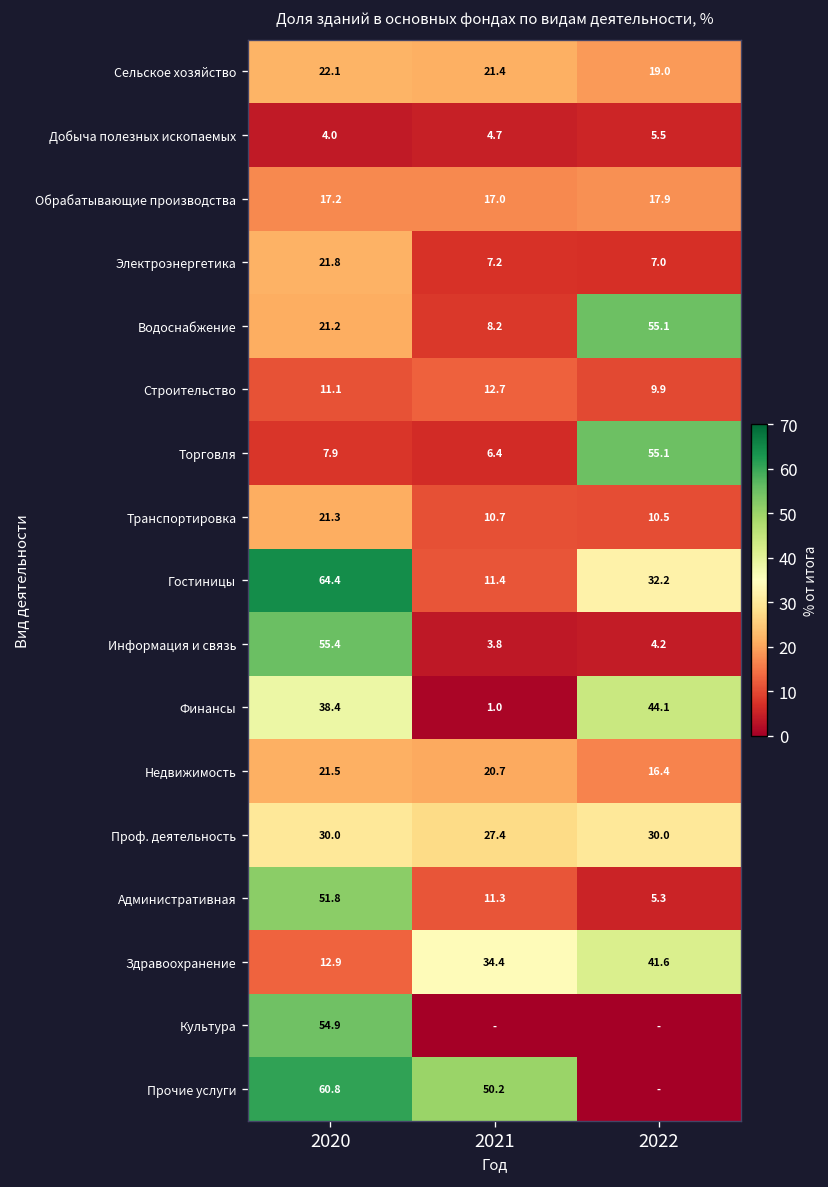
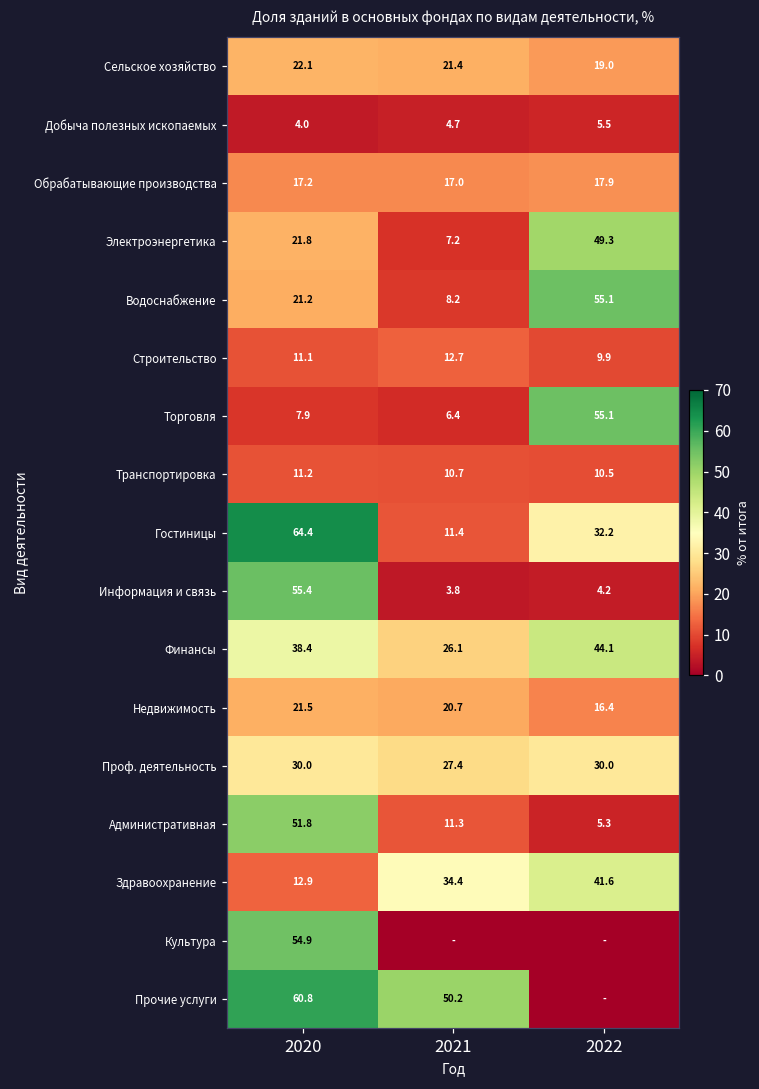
Электроэнергетика, 2022: 7.0 -> 49.3
Транспортировка, 2020: 21.3 -> 11.2
Финансы, 2021: 1.0 -> 26.1
